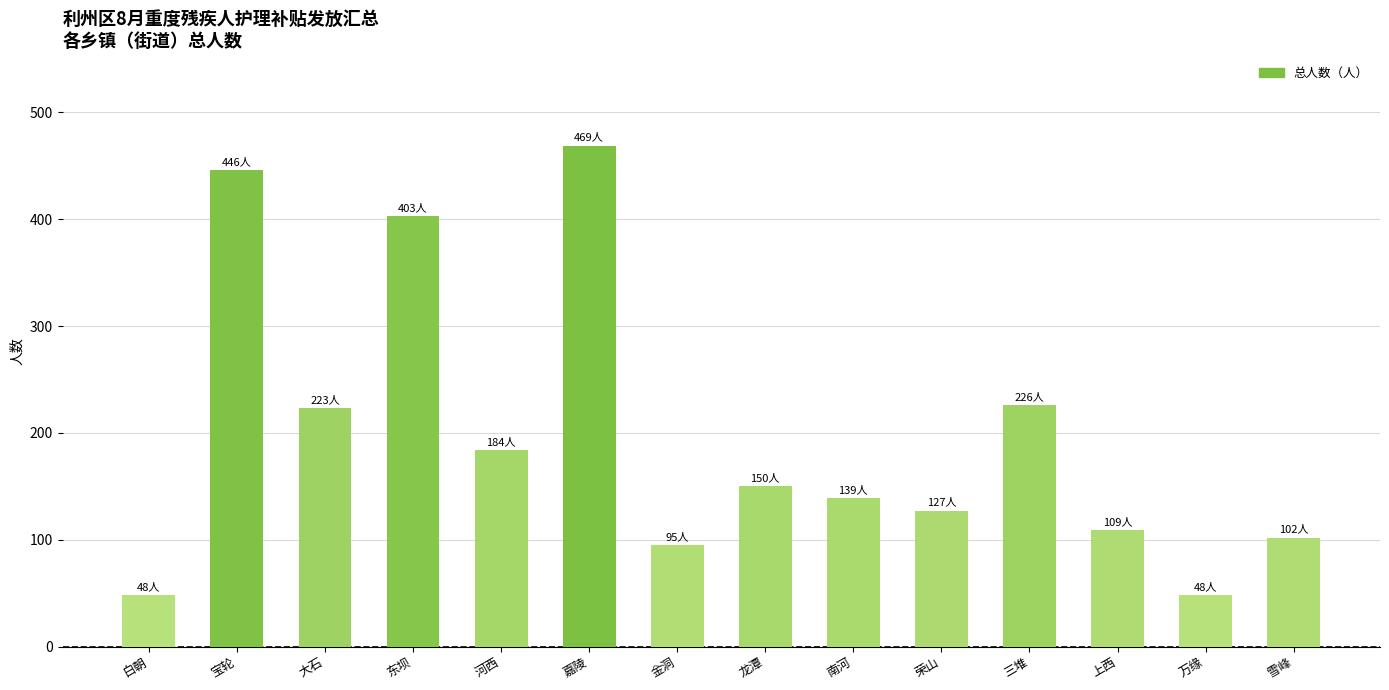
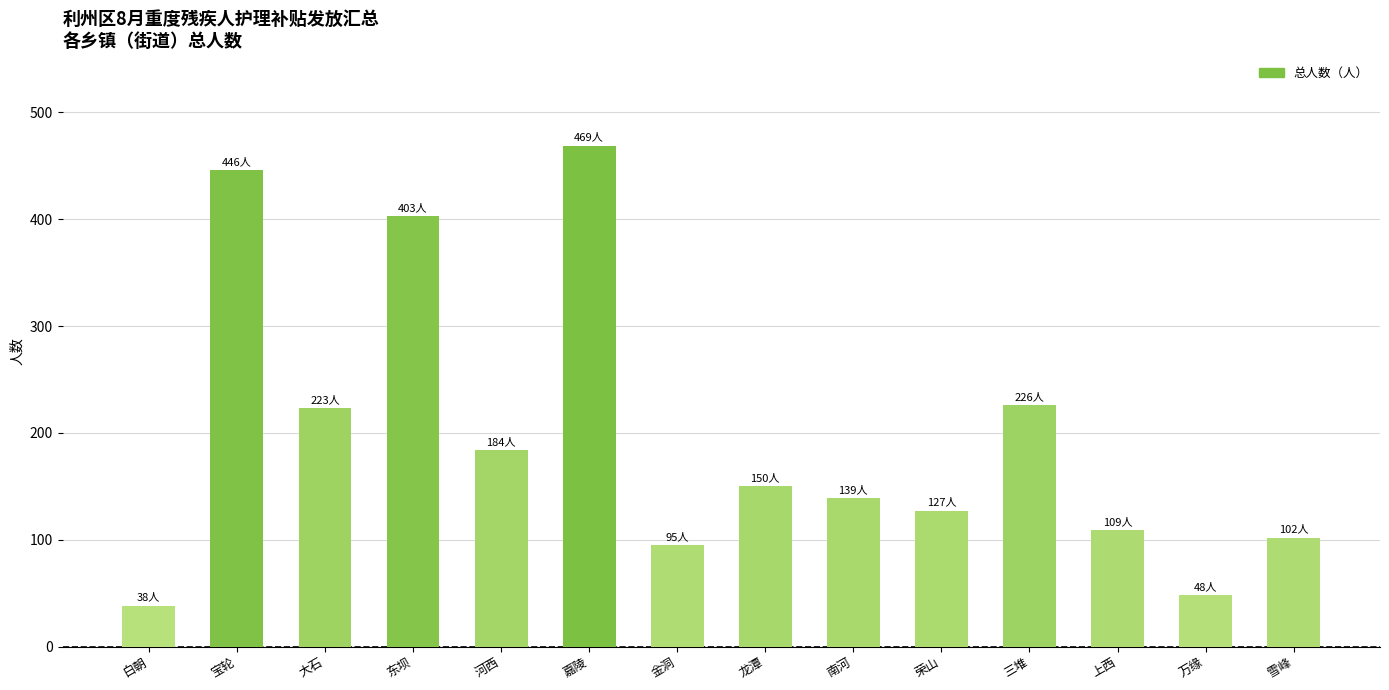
白朝: 48人 -> 38人
